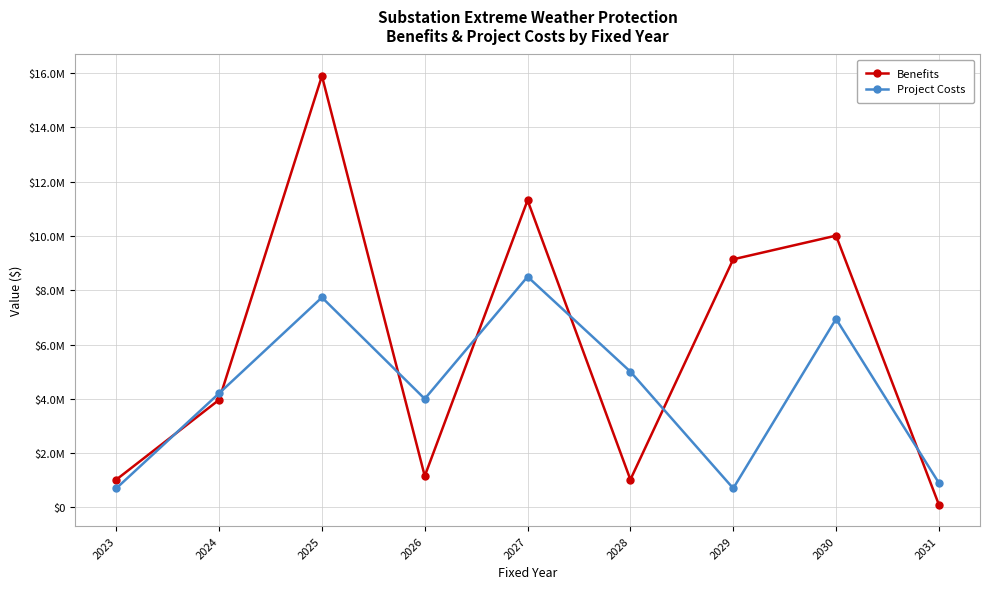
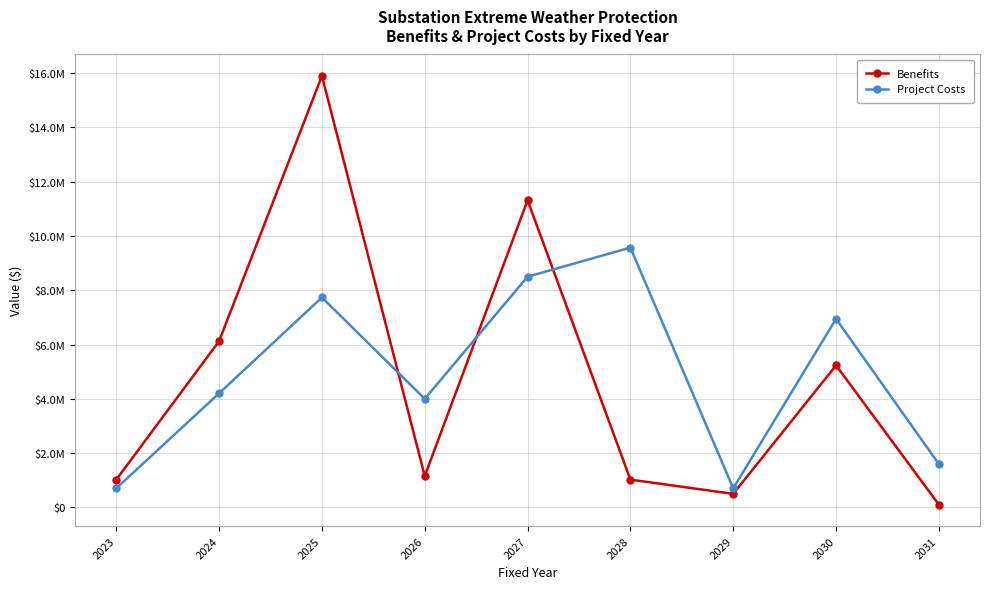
Benefits, 2024: $4000000 -> $6100000
Project Costs, 2028: $5000000 -> $9600000
Benefits, 2029: $9100000 -> $500000
Benefits, 2030: $10000000 -> $5200000
Project Costs, 2031: $900000 -> $1600000
